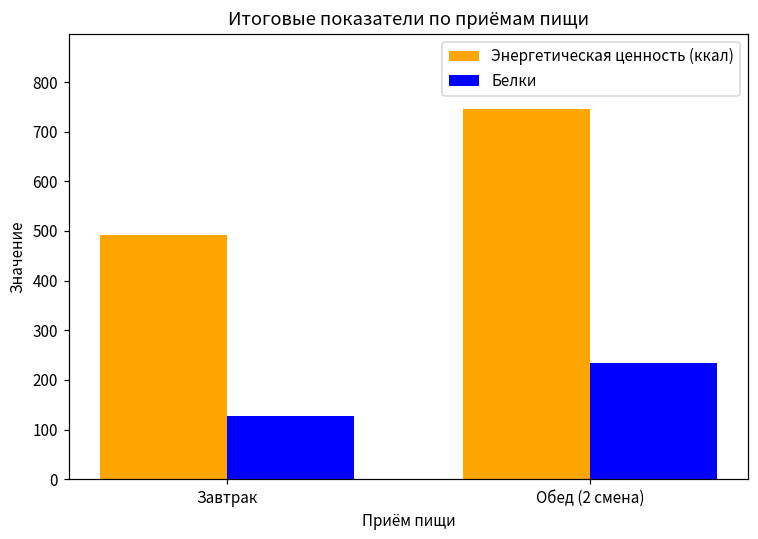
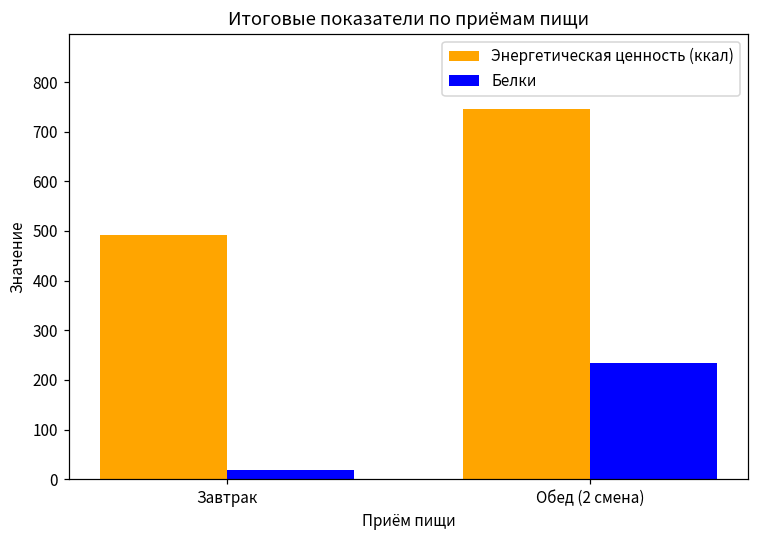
Белки, Завтрак: 130 -> 20
